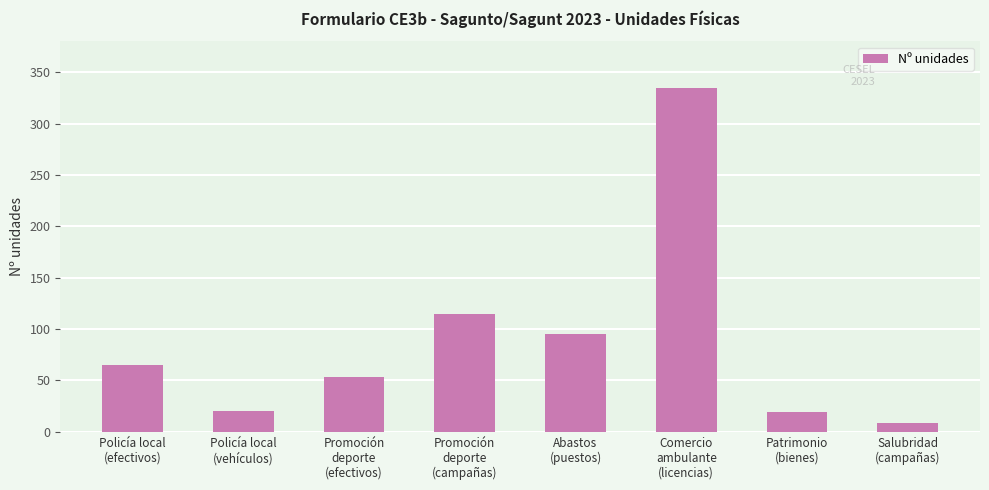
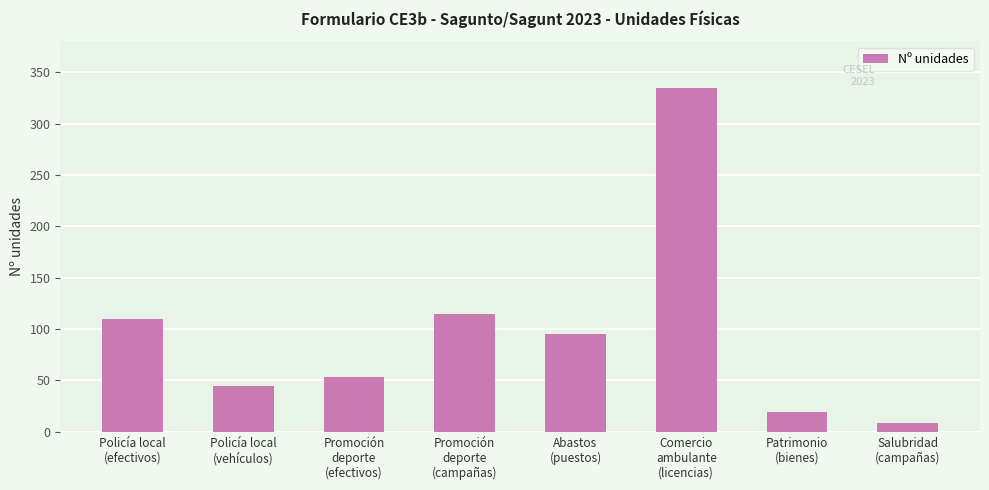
Policía local (efectivos): 65 -> 110
Policía local (vehículos): 20 -> 45
